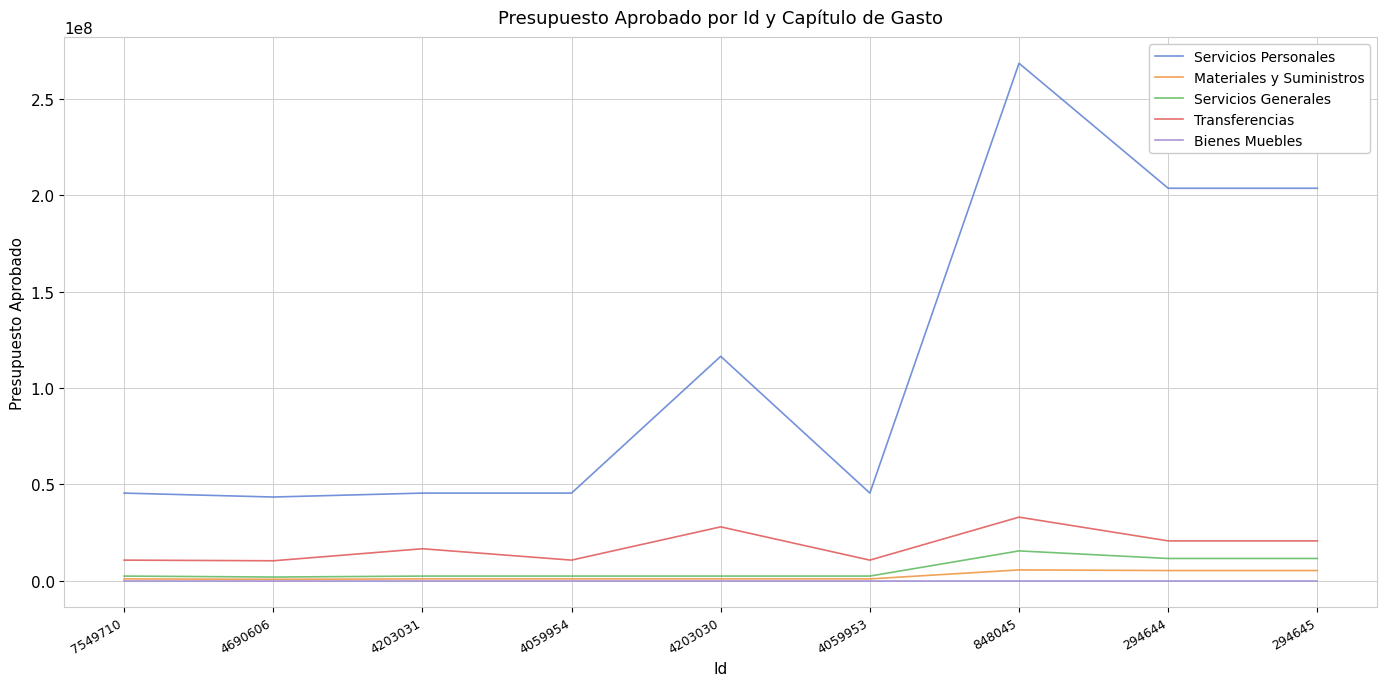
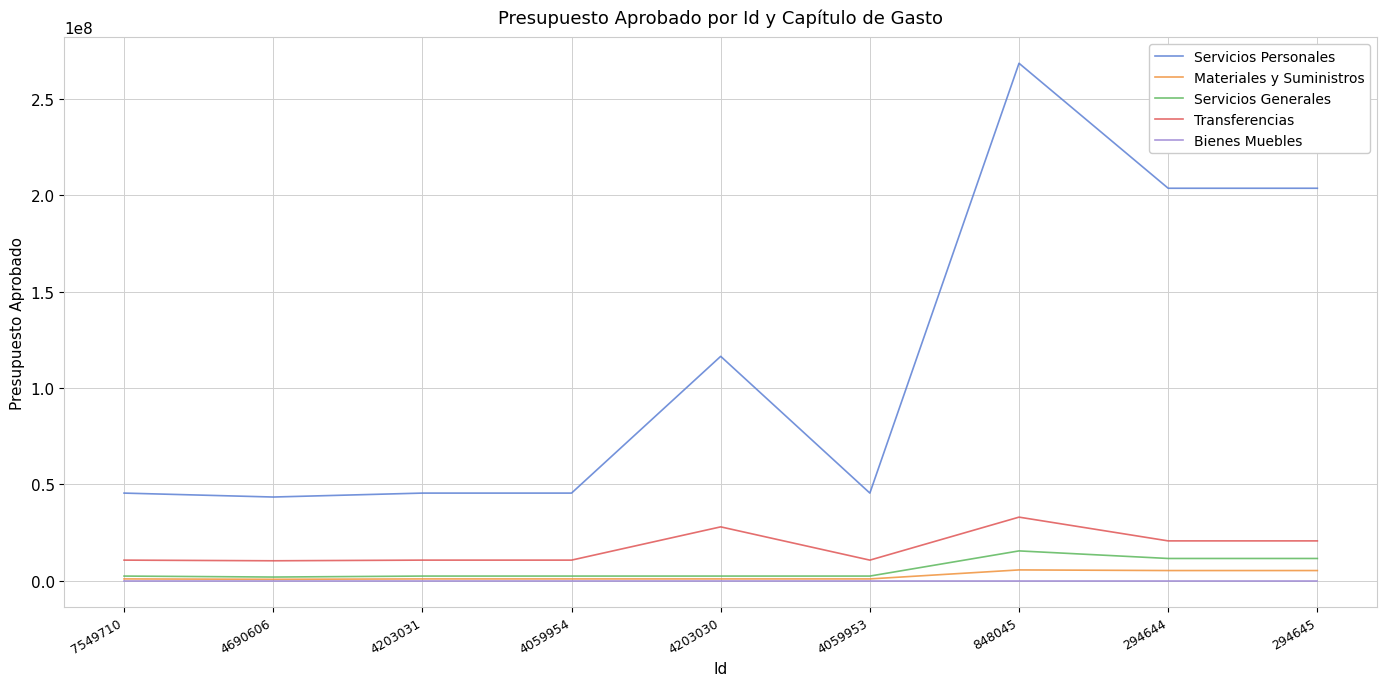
Transferencias, 4203031: 17000000 -> 11000000
